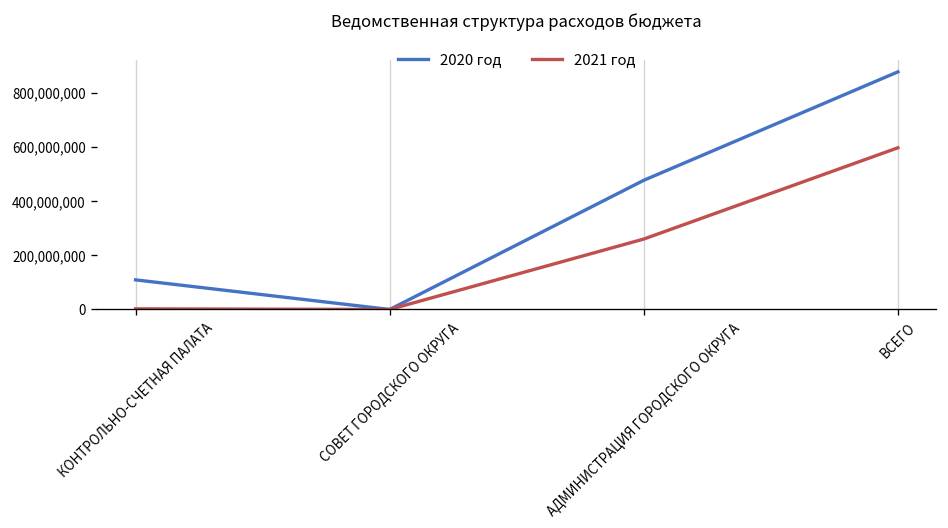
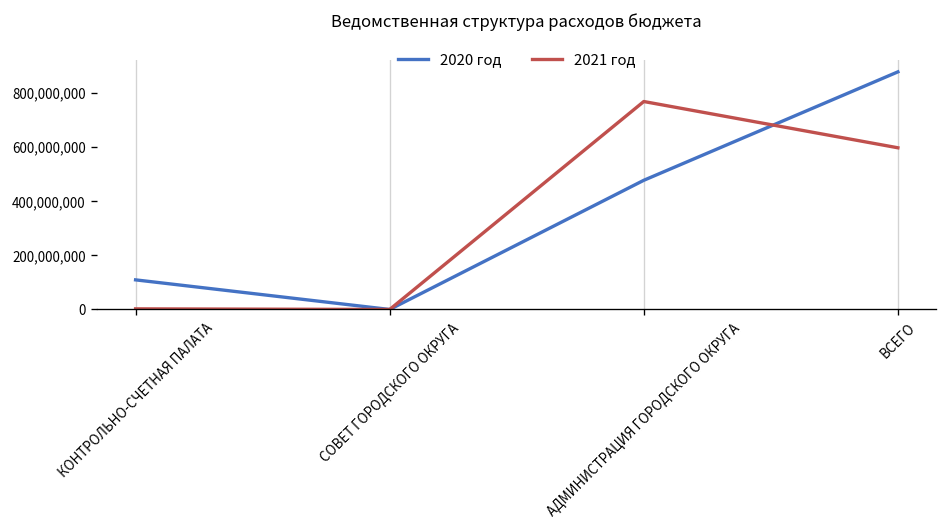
2021 год, АДМИНИСТРАЦИЯ ГОРОДСКОГО ОКРУГА: 260,000,000 -> 770,000,000
